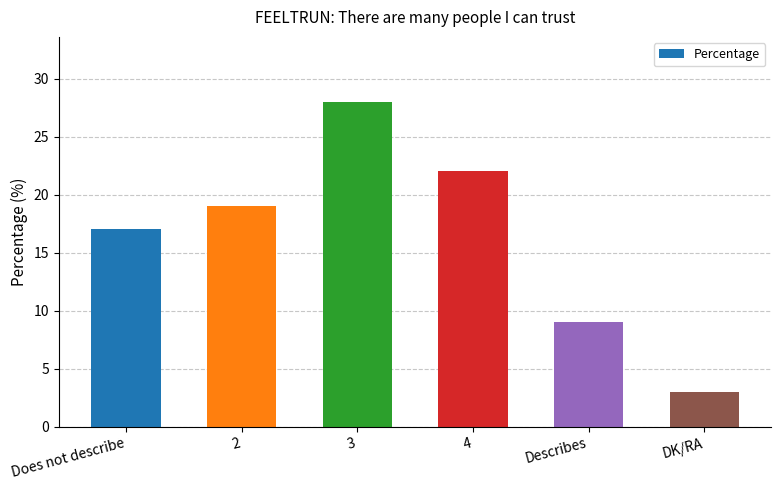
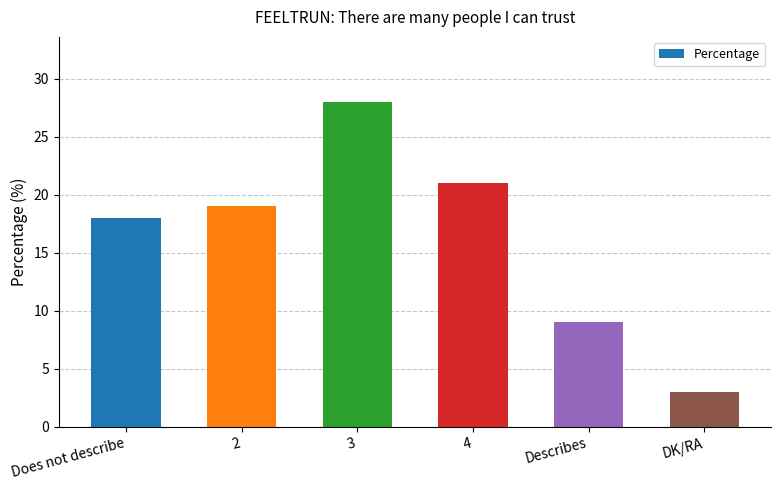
Does not describe: 17 -> 18
4: 22 -> 21
